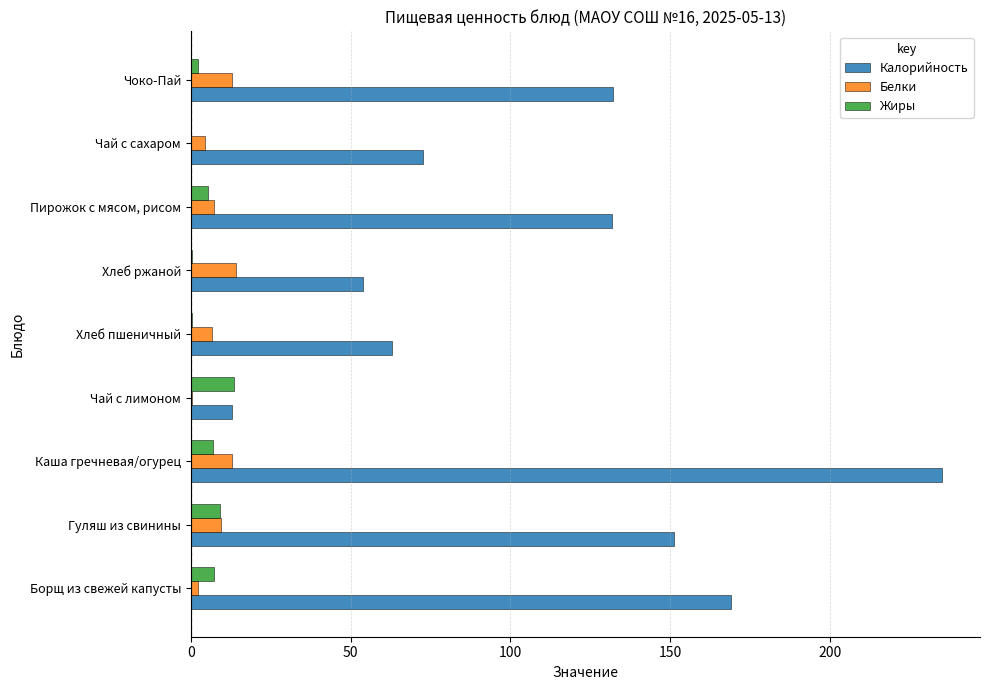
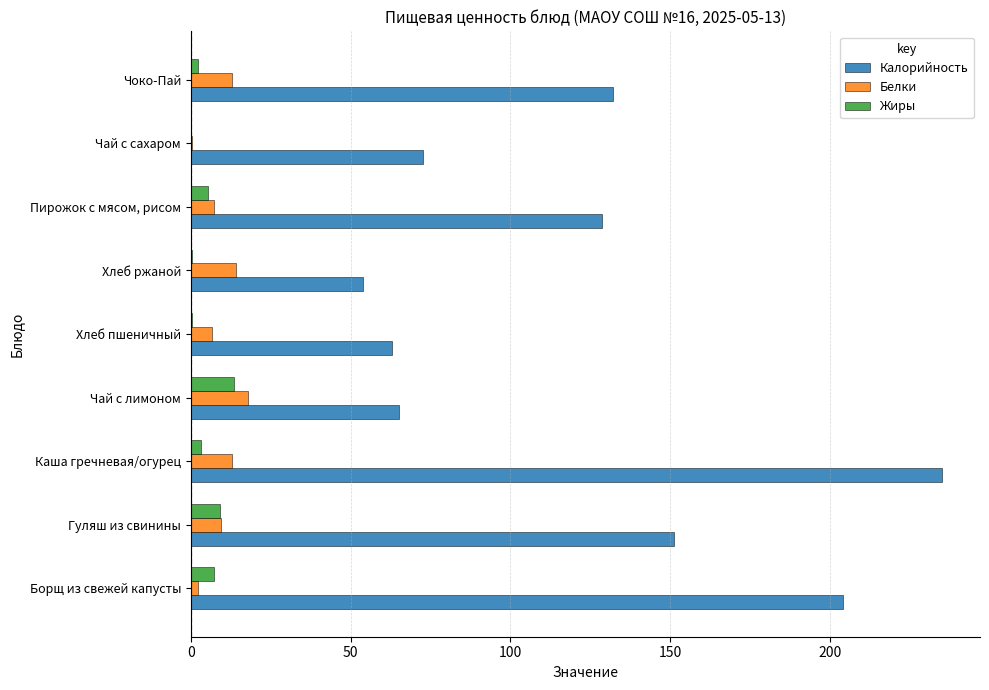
Белки, Чай с сахаром: 4 -> 0
Калорийность, Пирожок с мясом, рисом: 132 -> 129
Белки, Чай с лимоном: 0 -> 18
Калорийность, Чай с лимоном: 13 -> 65
Жиры, Каша гречневая/огурец: 7 -> 3
Калорийность, Борщ из свежей капусты: 169 -> 204
